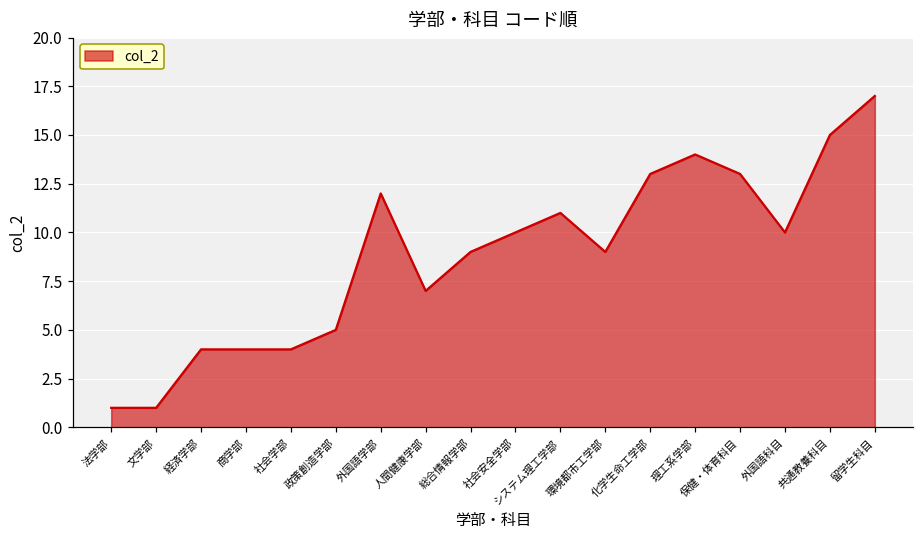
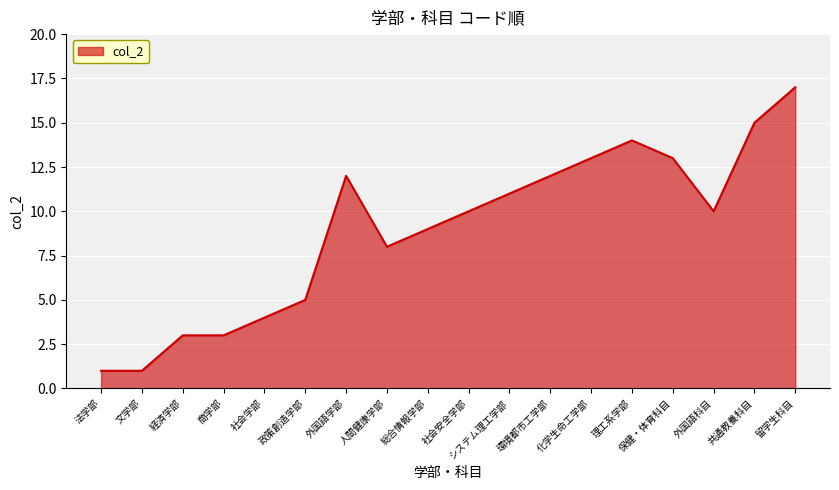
経済学部: 4 -> 3
商学部: 4 -> 3
人間健康学部: 7 -> 8
環境都市工学部: 9 -> 12
